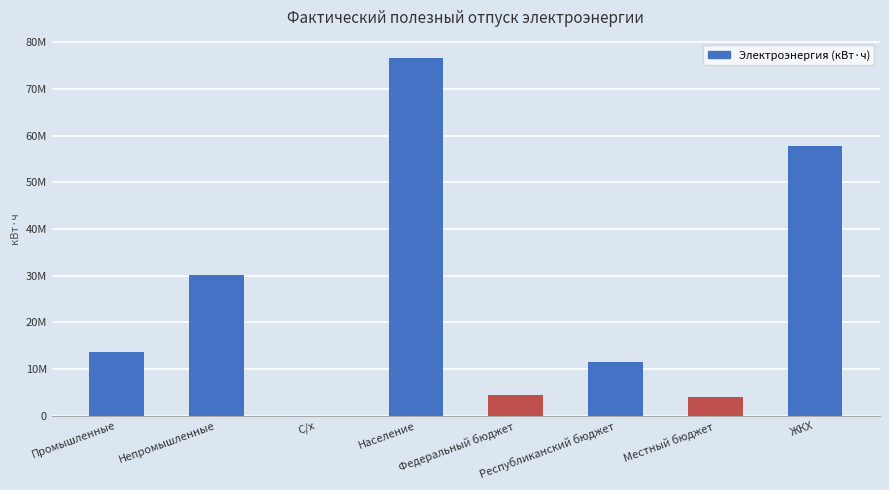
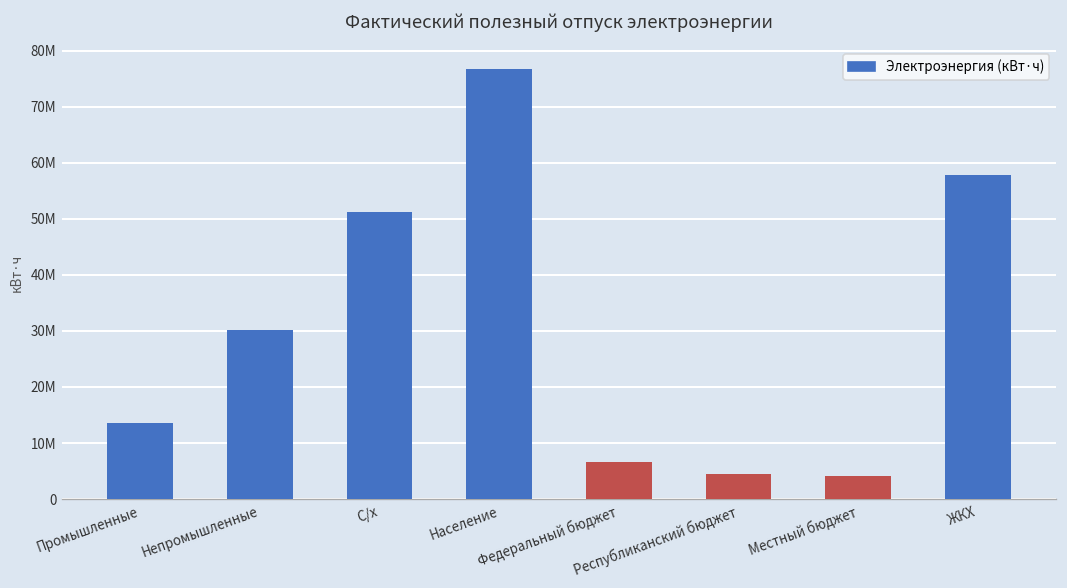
С/х: 0 -> 51000000
Федеральный бюджет: 5000000 -> 7000000
Республиканский бюджет: 11000000 -> 4000000
